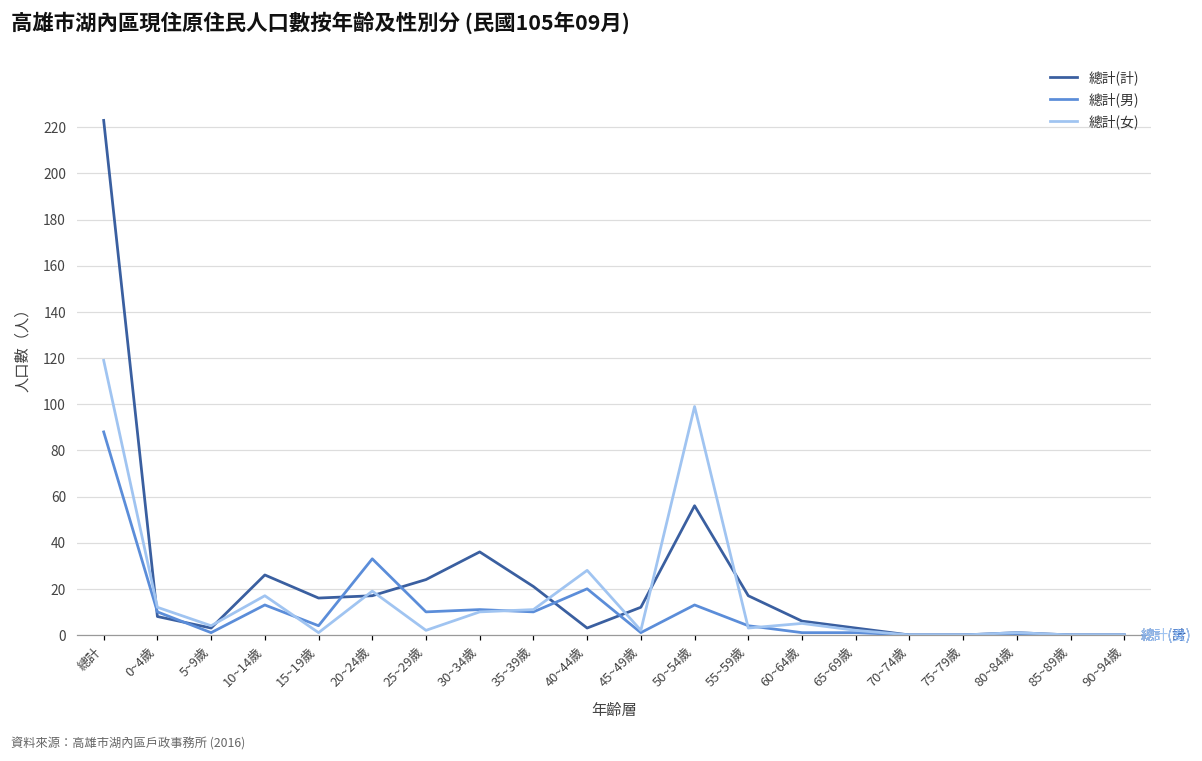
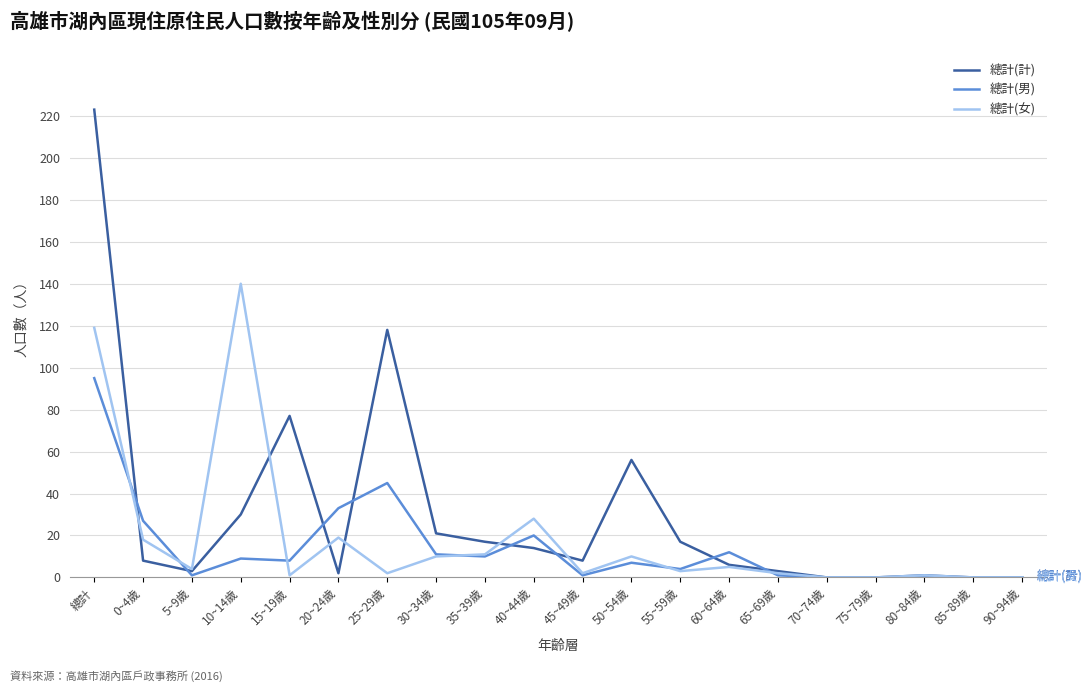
總計(男), 總計: 88 -> 95
總計(男), 0~4歲: 10 -> 27
總計(女), 0~4歲: 12 -> 18
總計(計), 10~14歲: 26 -> 30
總計(男), 10~14歲: 13 -> 9
總計(女), 10~14歲: 17 -> 140
總計(計), 15~19歲: 16 -> 77
總計(男), 15~19歲: 4 -> 8
總計(計), 20~24歲: 17 -> 2
總計(計), 25~29歲: 24 -> 118
總計(男), 25~29歲: 10 -> 45
總計(計), 30~34歲: 36 -> 21
總計(計), 35~39歲: 21 -> 17
總計(計), 40~44歲: 3 -> 14
總計(計), 45~49歲: 12 -> 8
總計(男), 50~54歲: 13 -> 7
總計(女), 50~54歲: 99 -> 10
總計(男), 60~64歲: 1 -> 12
